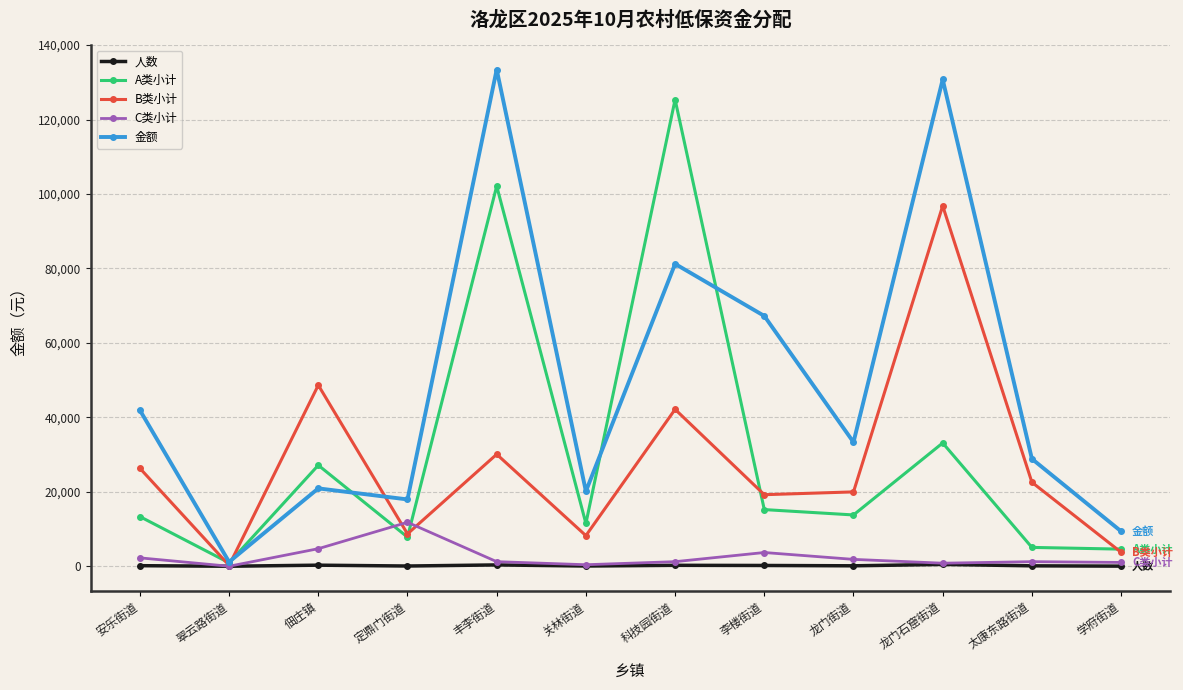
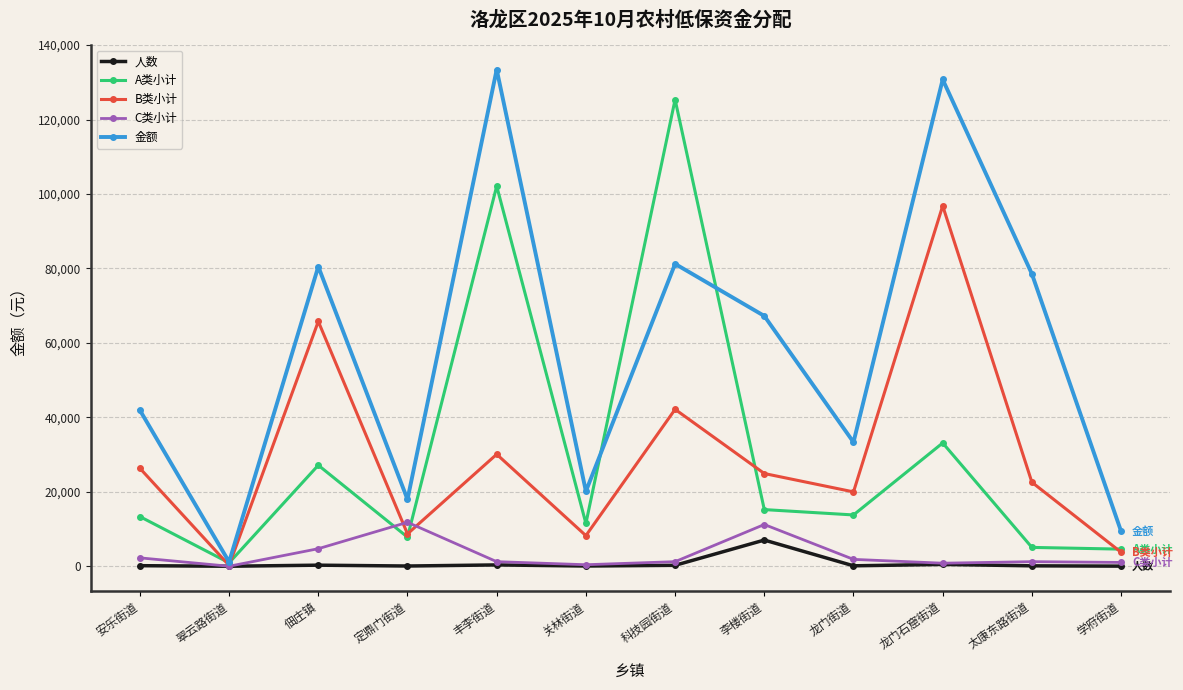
B类小计, 佃庄镇: 49,000 -> 66,000
金额, 佃庄镇: 21,000 -> 81,000
人数, 李楼街道: 0 -> 7,000
B类小计, 李楼街道: 19,000 -> 25,000
C类小计, 李楼街道: 4,000 -> 11,000
金额, 太康东路街道: 29,000 -> 79,000
